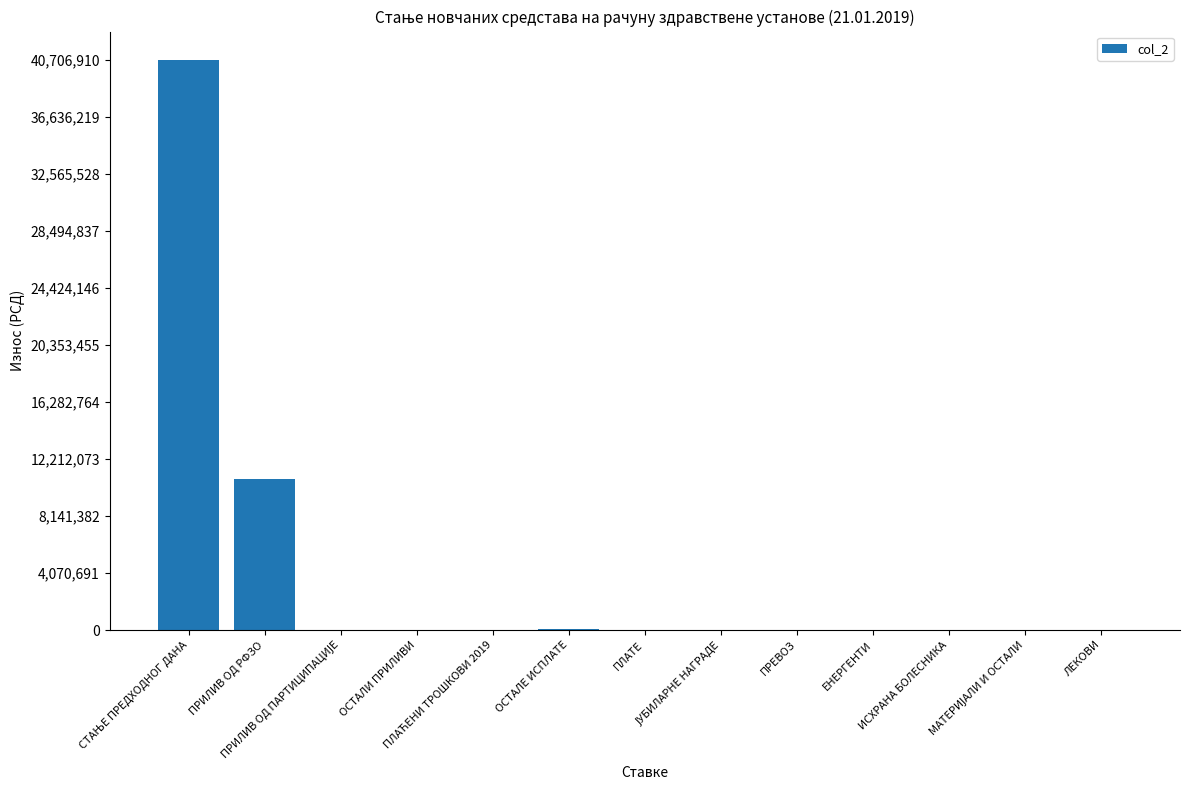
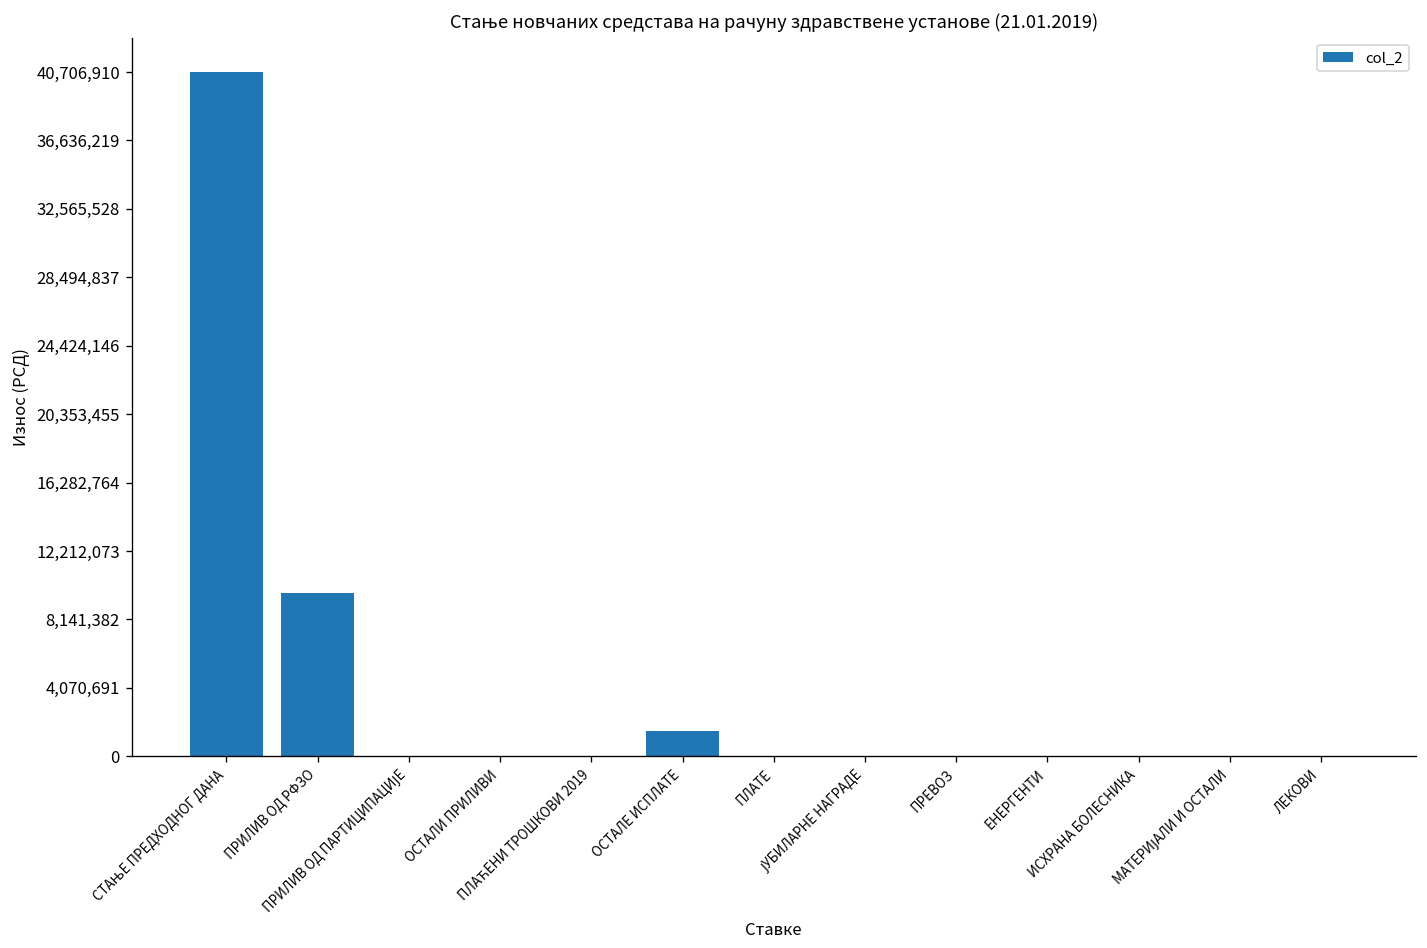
ПРИЛИВ ОД РФЗО: 10,800,000 -> 9,700,000
ОСТАЛЕ ИСПЛАТЕ: 100,000 -> 1,500,000
